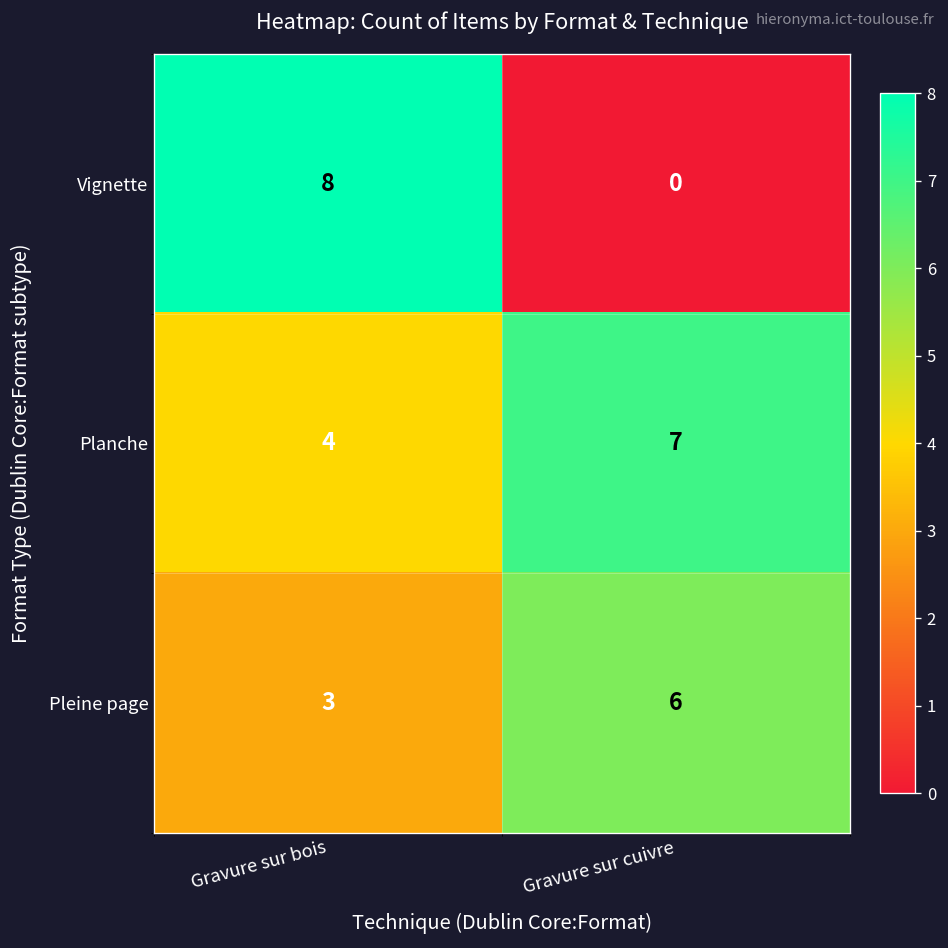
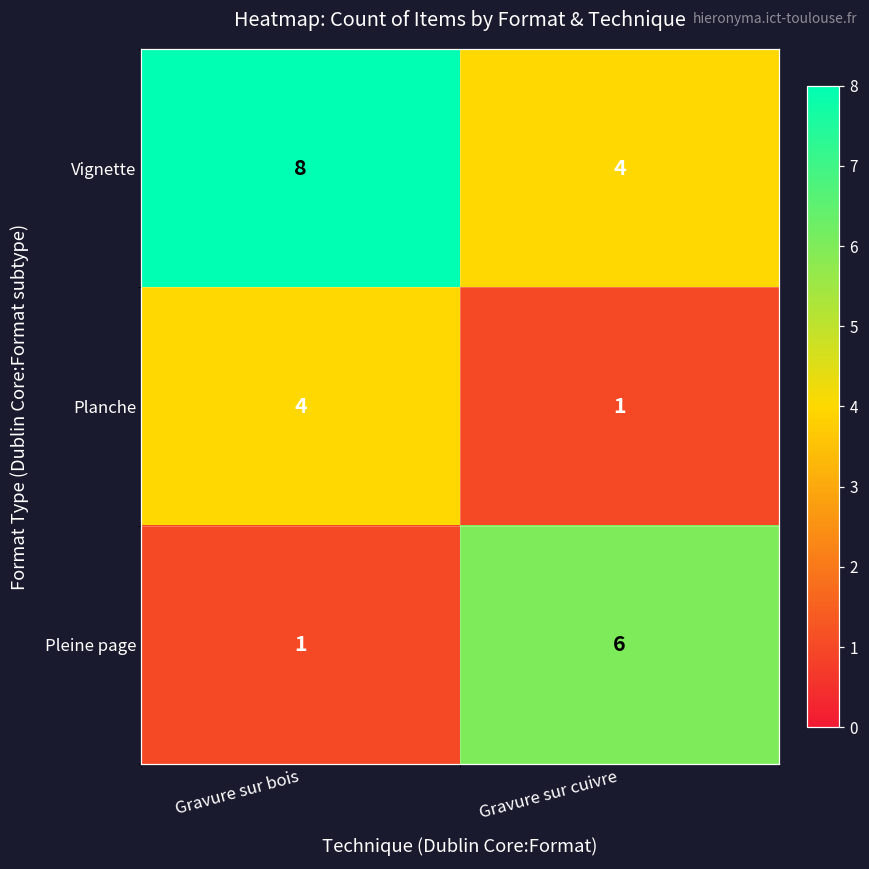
Vignette, Gravure sur cuivre: 0 -> 4
Planche, Gravure sur cuivre: 7 -> 1
Pleine page, Gravure sur bois: 3 -> 1
